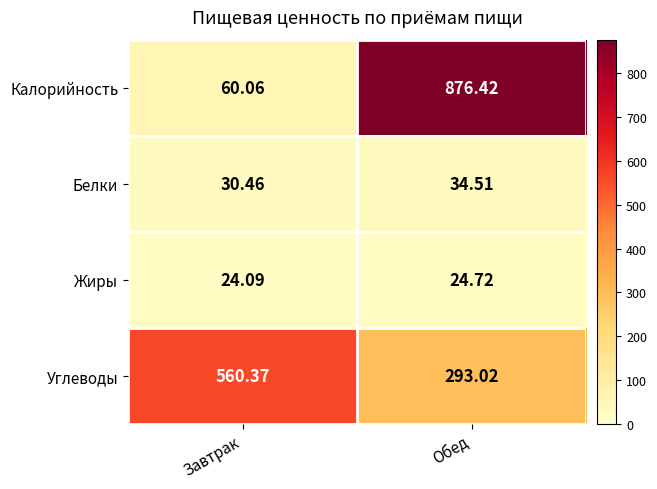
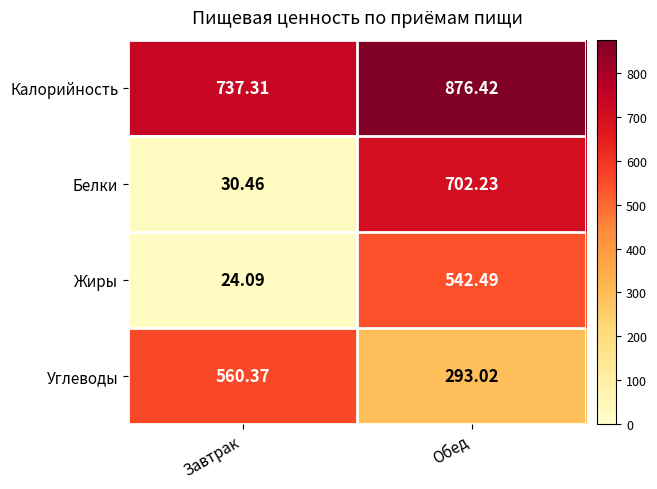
Калорийность, Завтрак: 60.06 -> 737.31
Белки, Обед: 34.51 -> 702.23
Жиры, Обед: 24.72 -> 542.49
